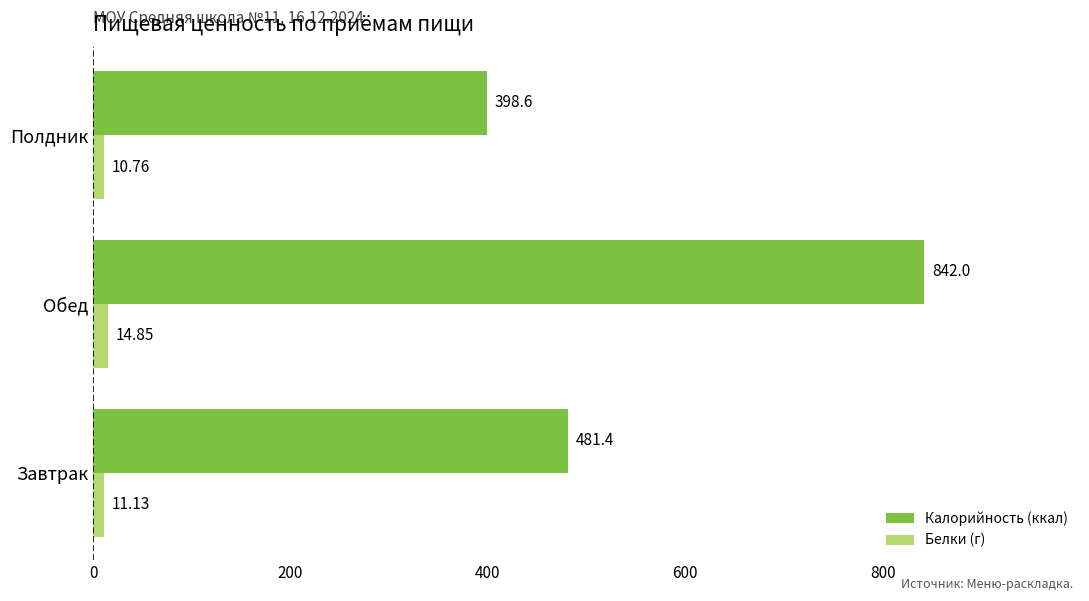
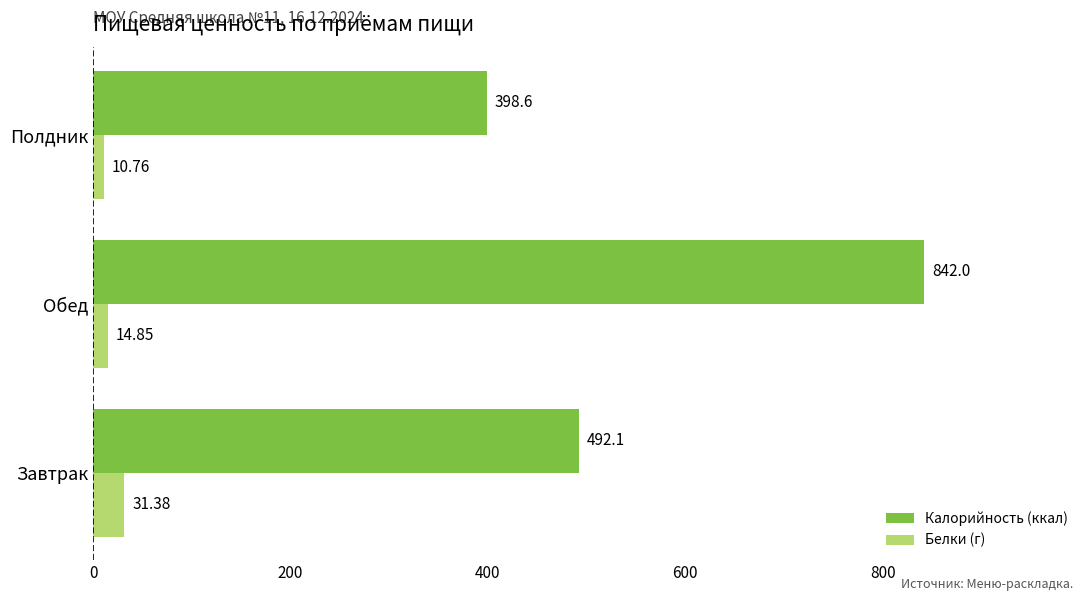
Калорийность (ккал), Завтрак: 481.4 -> 492.1
Белки (г), Завтрак: 11.13 -> 31.38
